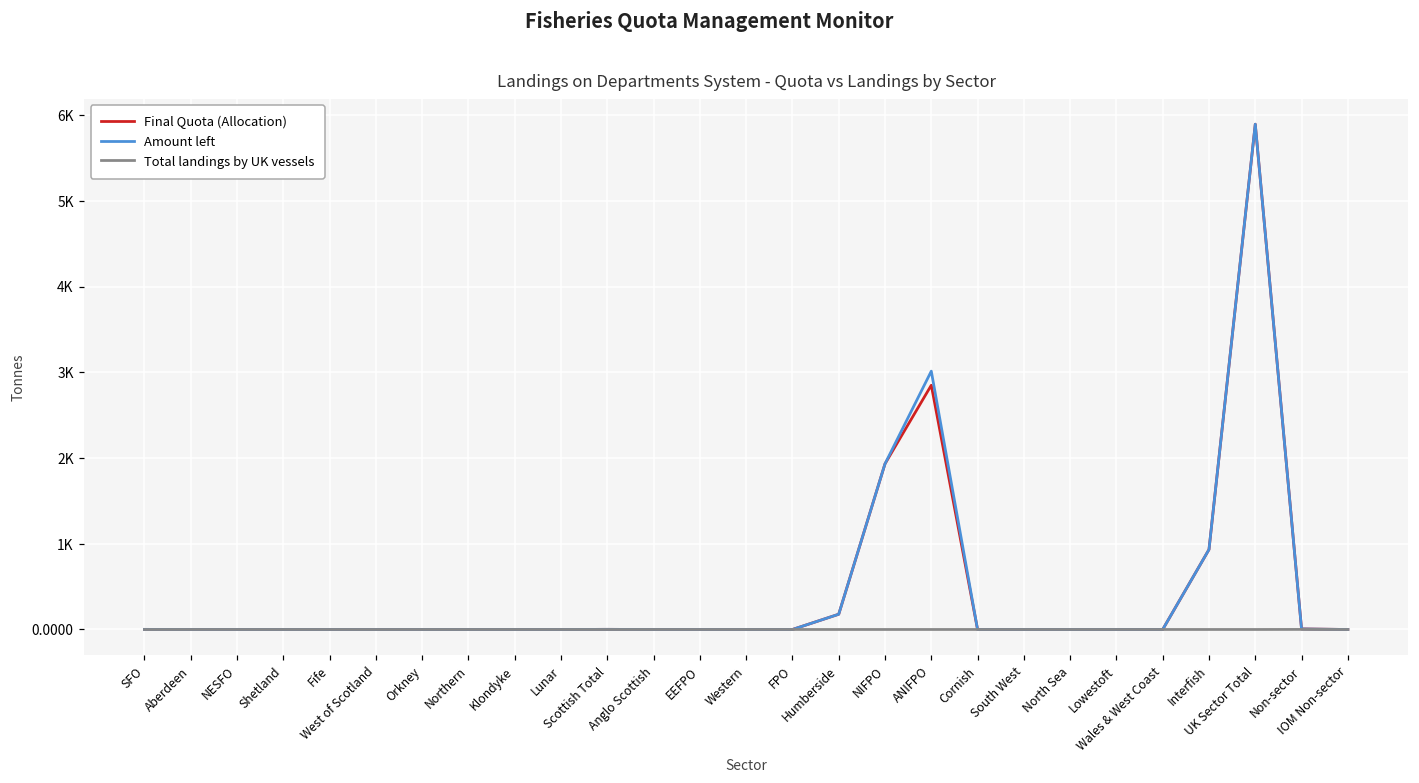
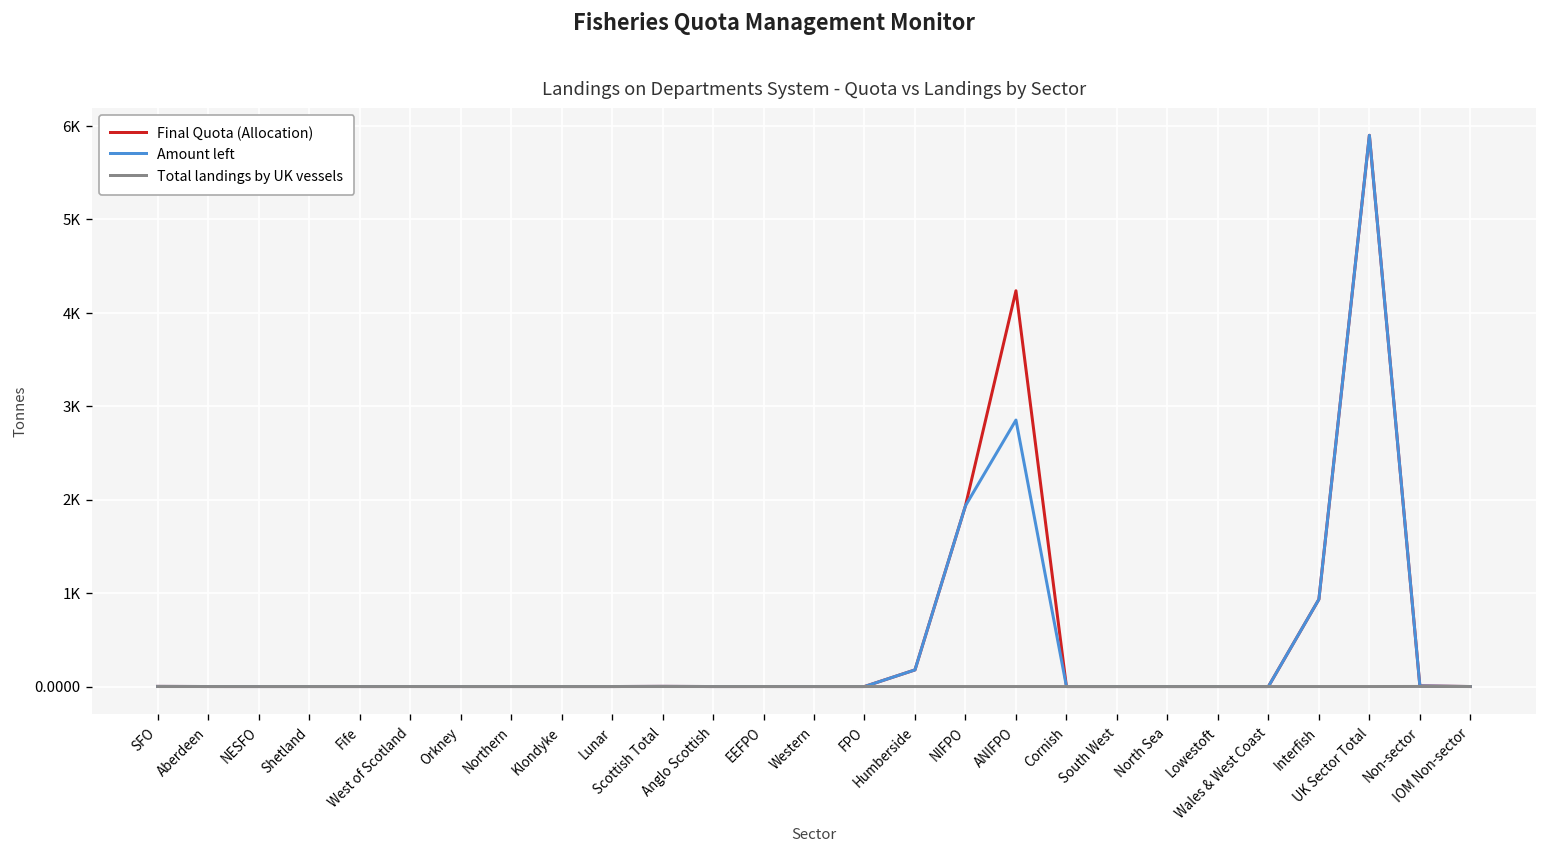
Final Quota (Allocation), ANIFPO: 2900 -> 4200
Amount left, ANIFPO: 3000 -> 2900
